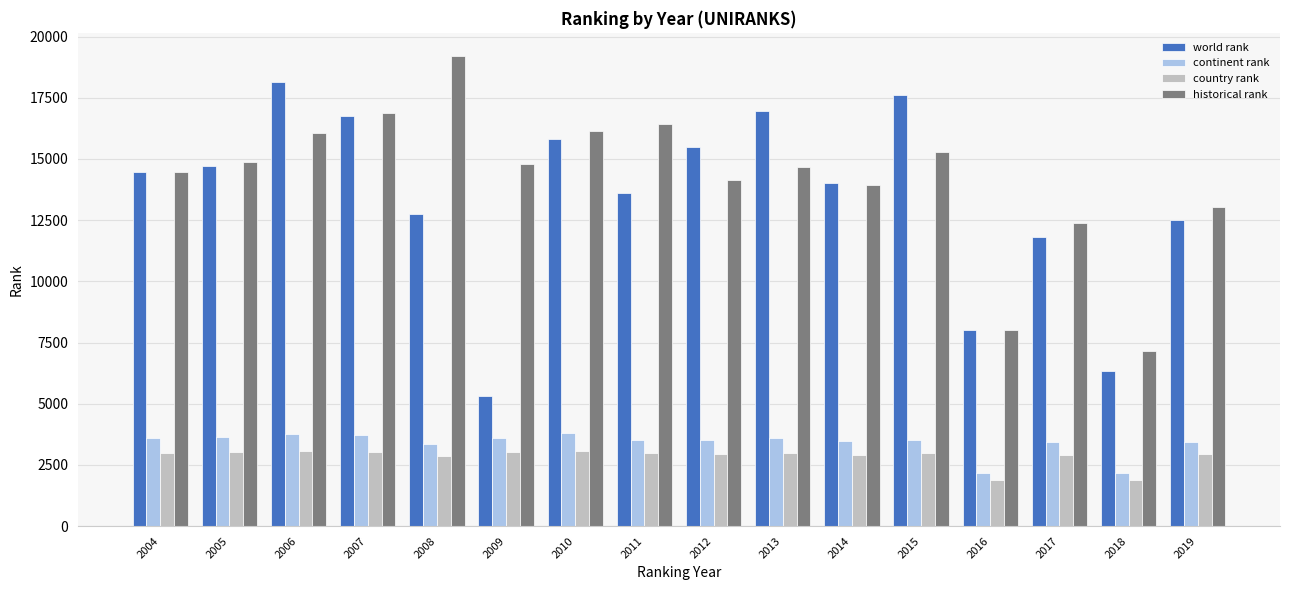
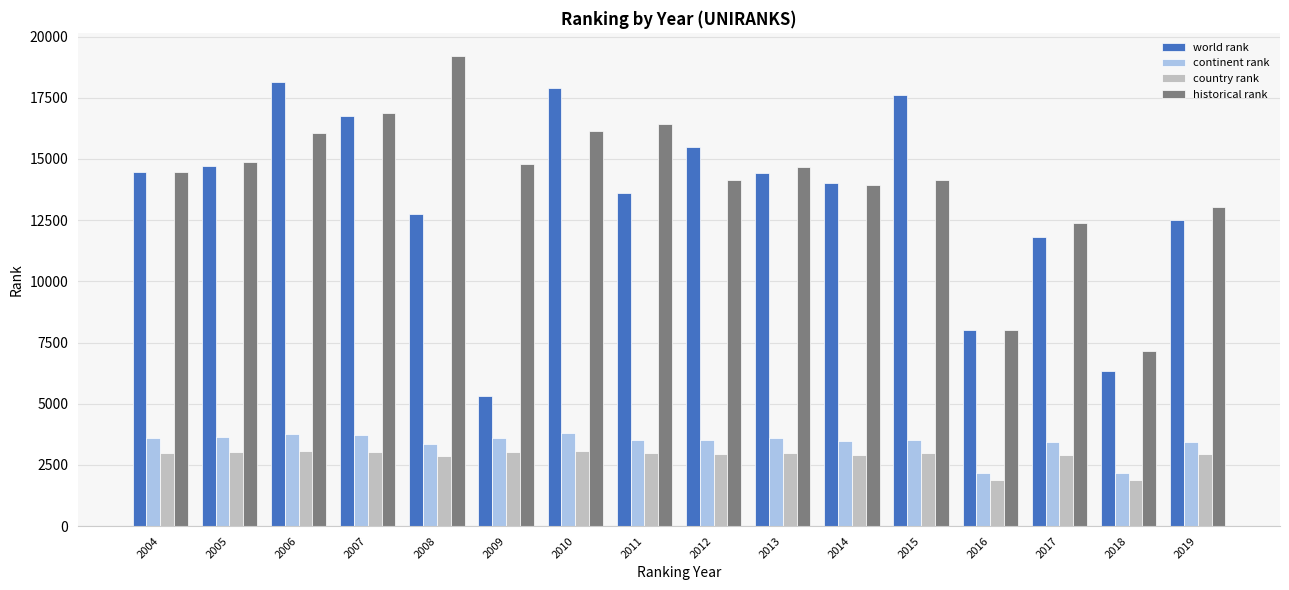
world rank, 2010: 15800 -> 17900
world rank, 2013: 17000 -> 14400
historical rank, 2015: 15300 -> 14200
